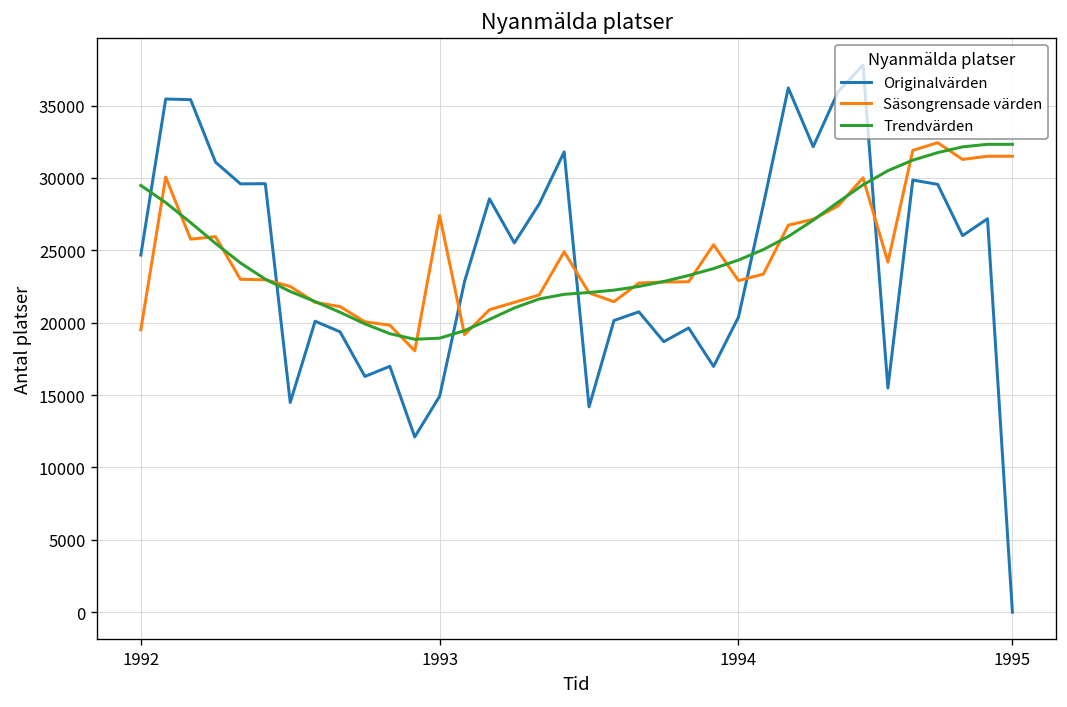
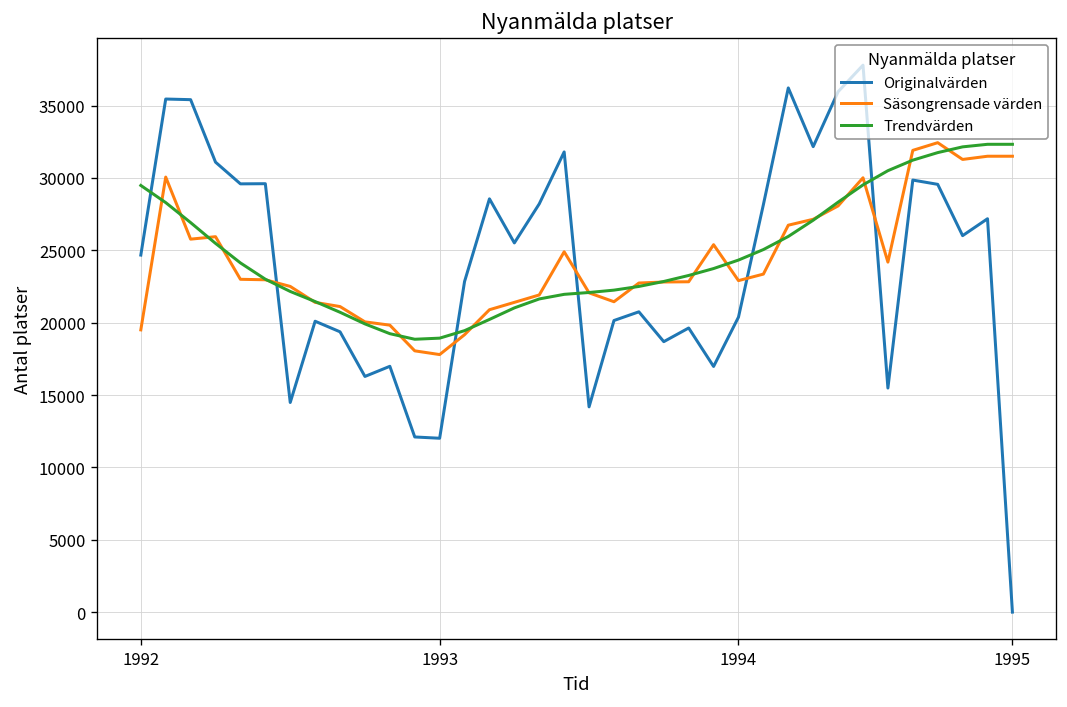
Originalvärden, 1993: 14900 -> 12000
Säsongrensade värden, 1993: 27400 -> 17800
